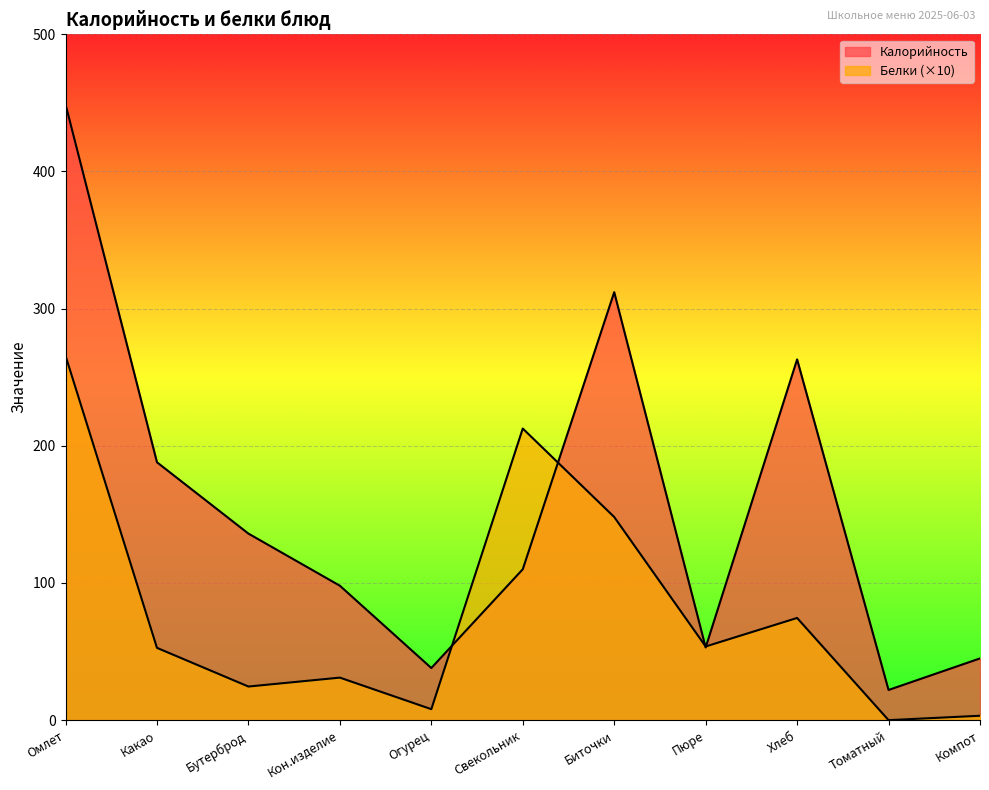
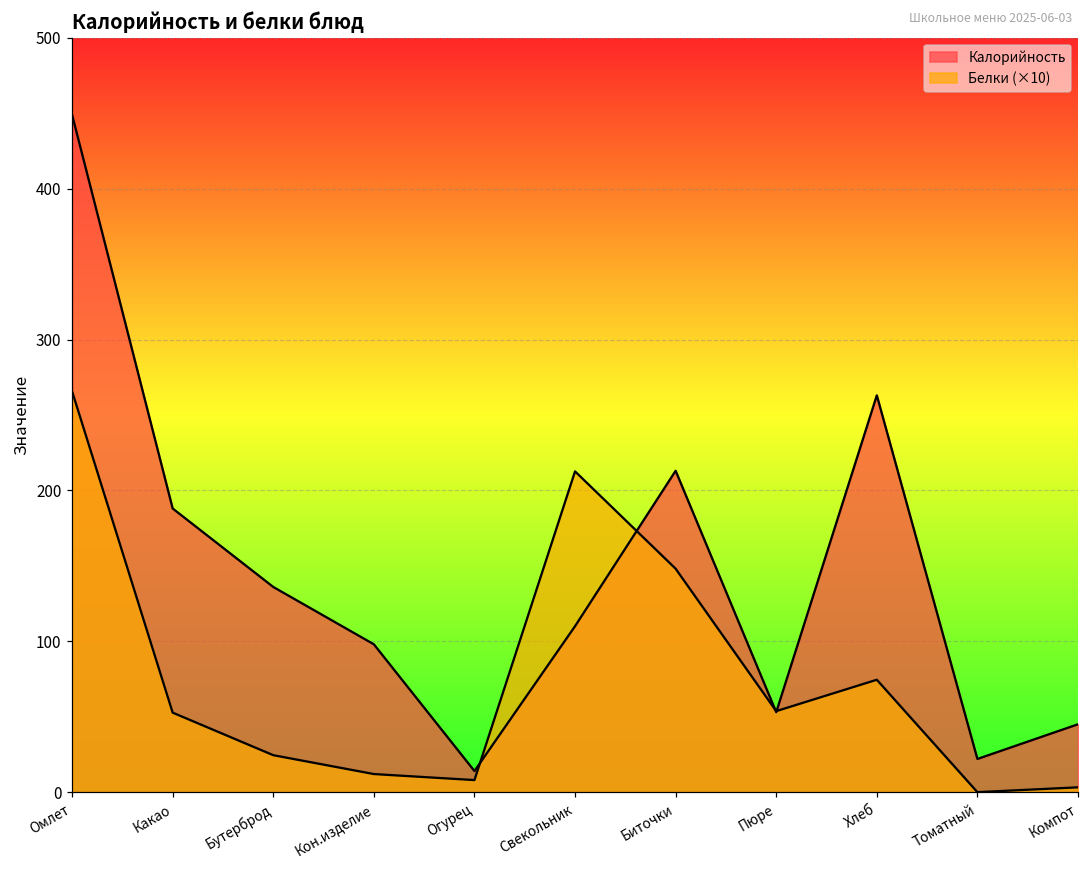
Белки (×10), Кон.изделие: 31 -> 12
Калорийность, Огурец: 38 -> 14
Калорийность, Биточки: 312 -> 213
